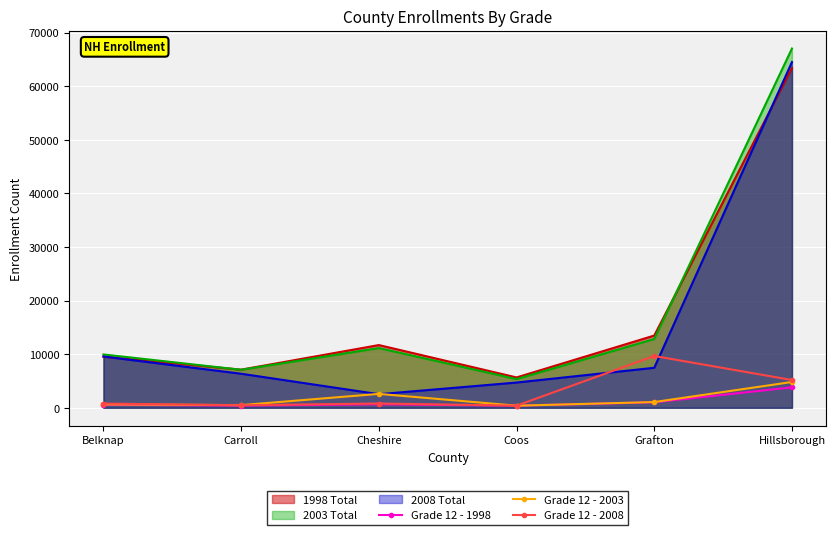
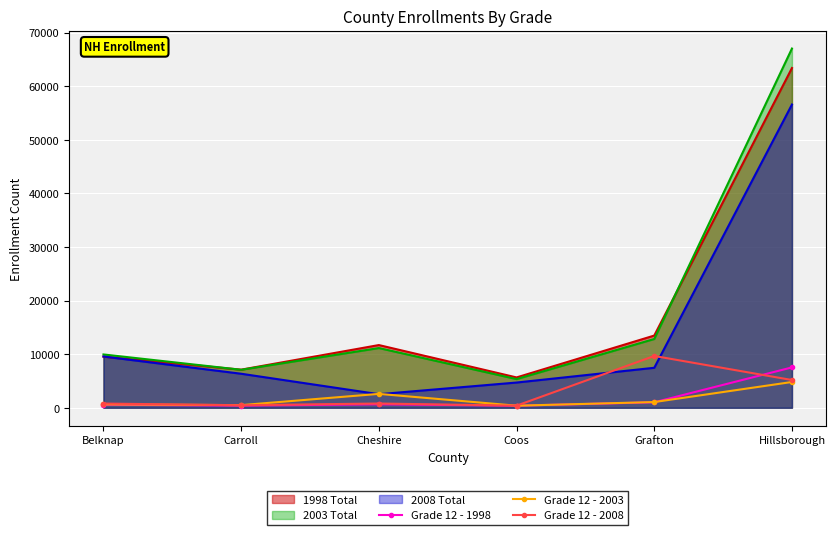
2008 Total, Hillsborough: 65000 -> 57000
Grade 12 - 1998, Hillsborough: 4000 -> 8000
